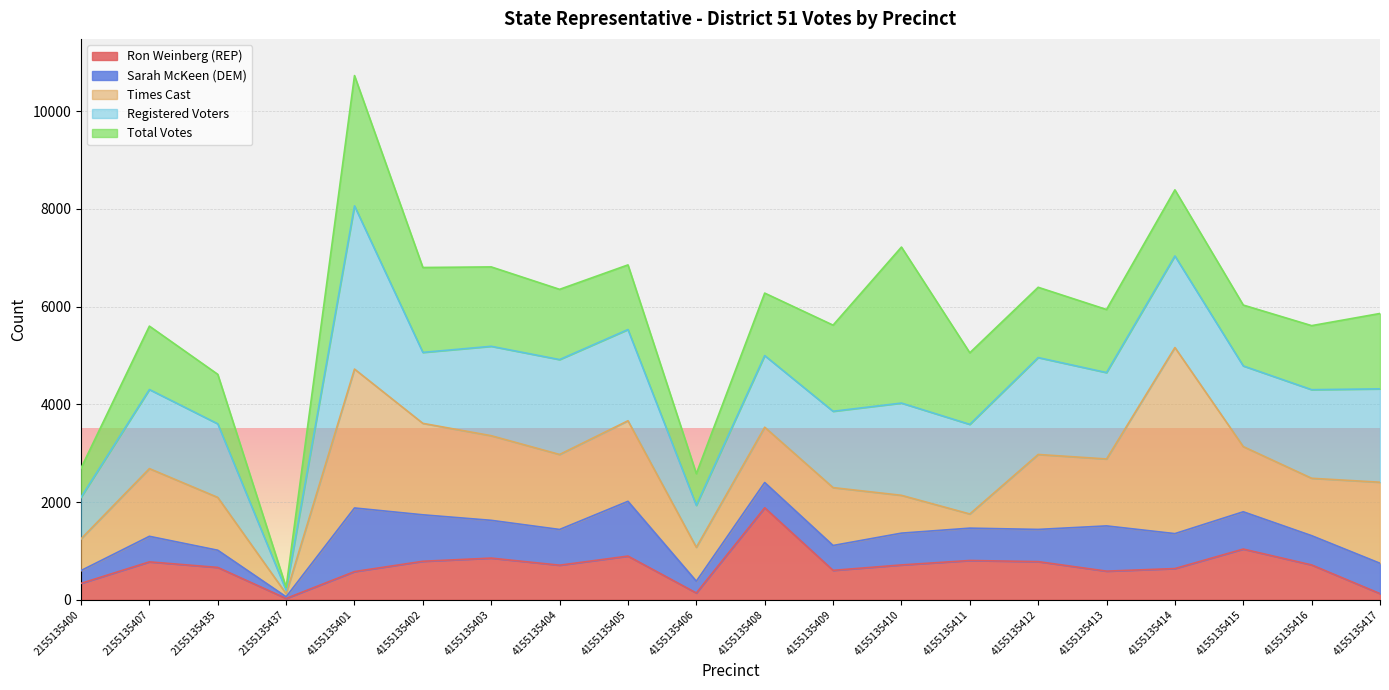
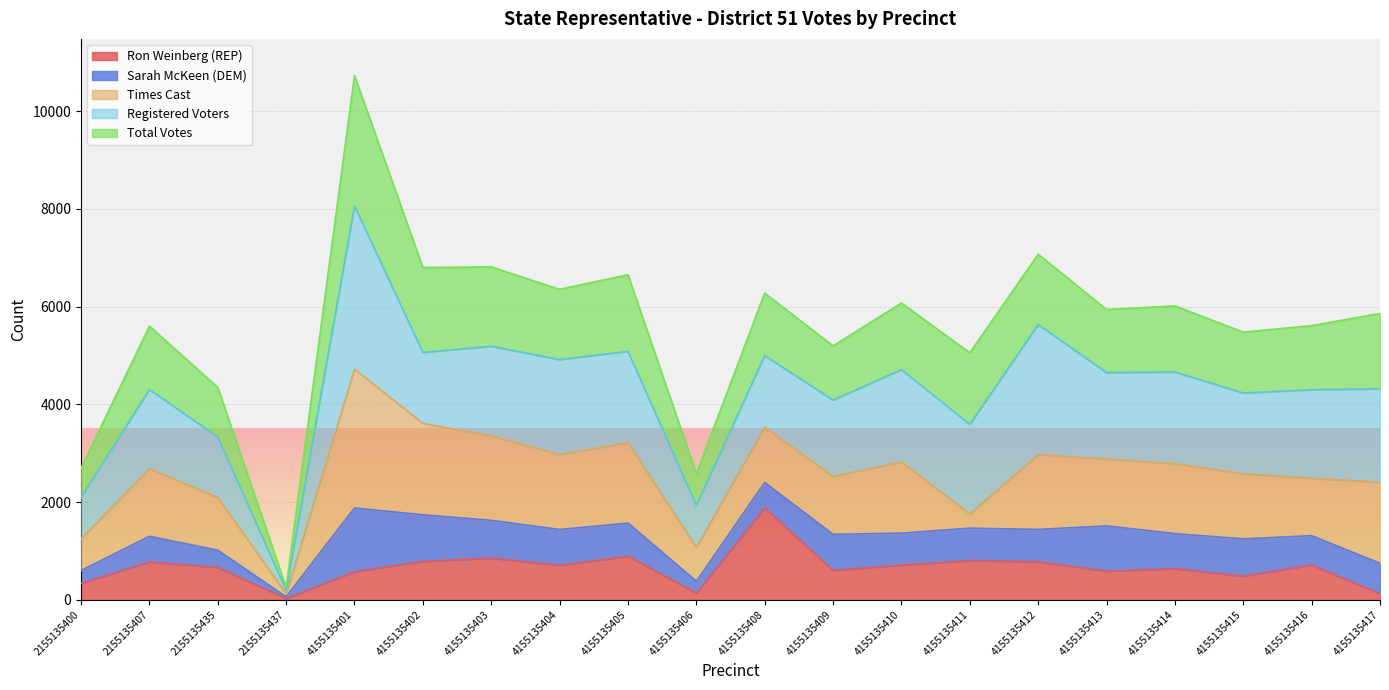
Registered Voters, 2155135435: 1500 -> 1200
Sarah McKeen (DEM), 4155135405: 1100 -> 700
Total Votes, 4155135405: 1300 -> 1600
Sarah McKeen (DEM), 4155135409: 500 -> 700
Total Votes, 4155135409: 1800 -> 1100
Times Cast, 4155135410: 800 -> 1500
Total Votes, 4155135410: 3200 -> 1400
Registered Voters, 4155135412: 2000 -> 2700
Times Cast, 4155135414: 3800 -> 1400
Ron Weinberg (REP), 4155135415: 1000 -> 500
